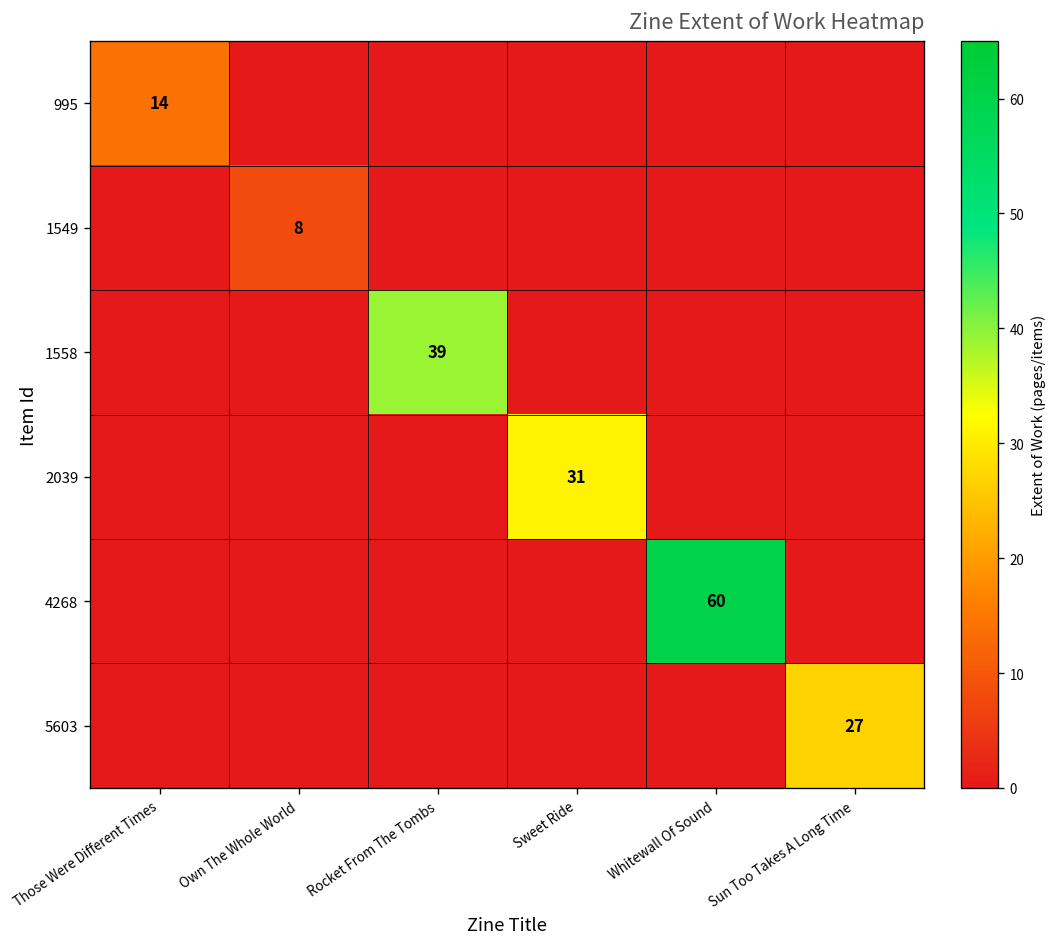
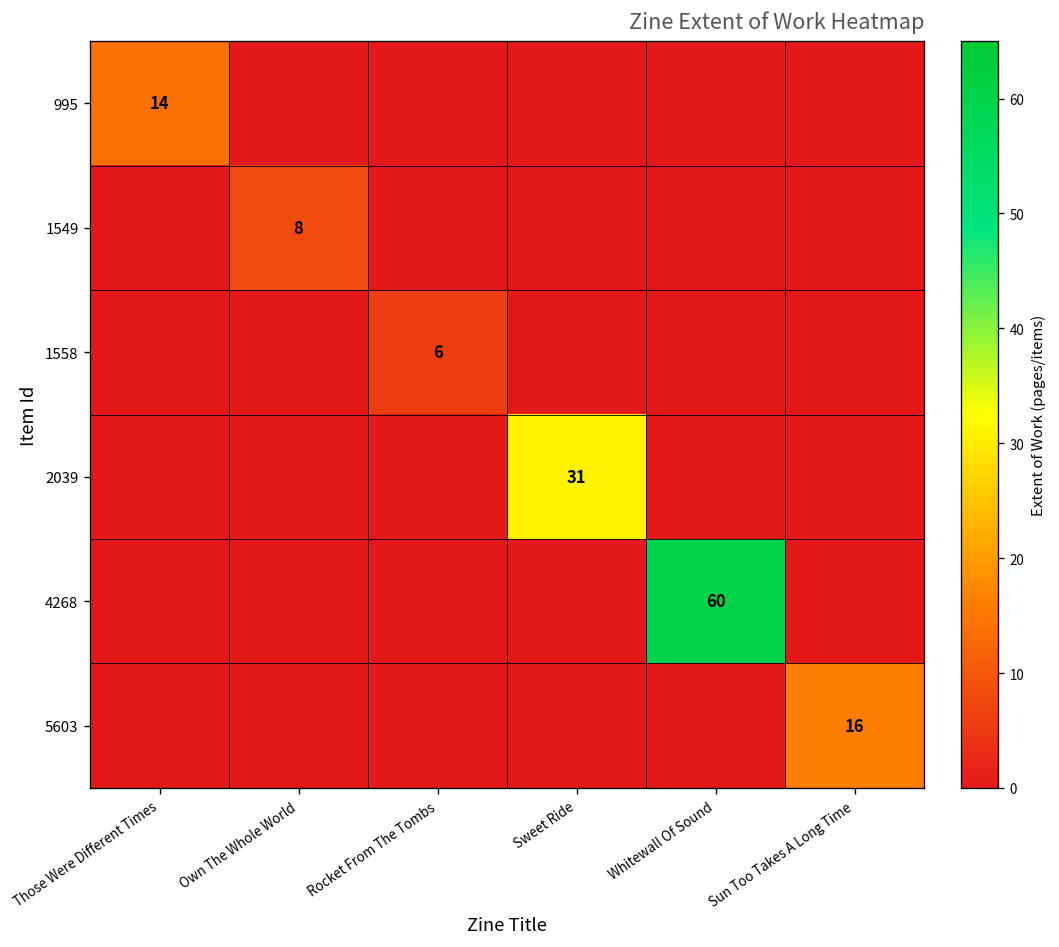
1558, Rocket From The Tombs: 39 -> 6
5603, Sun Too Takes A Long Time: 27 -> 16
